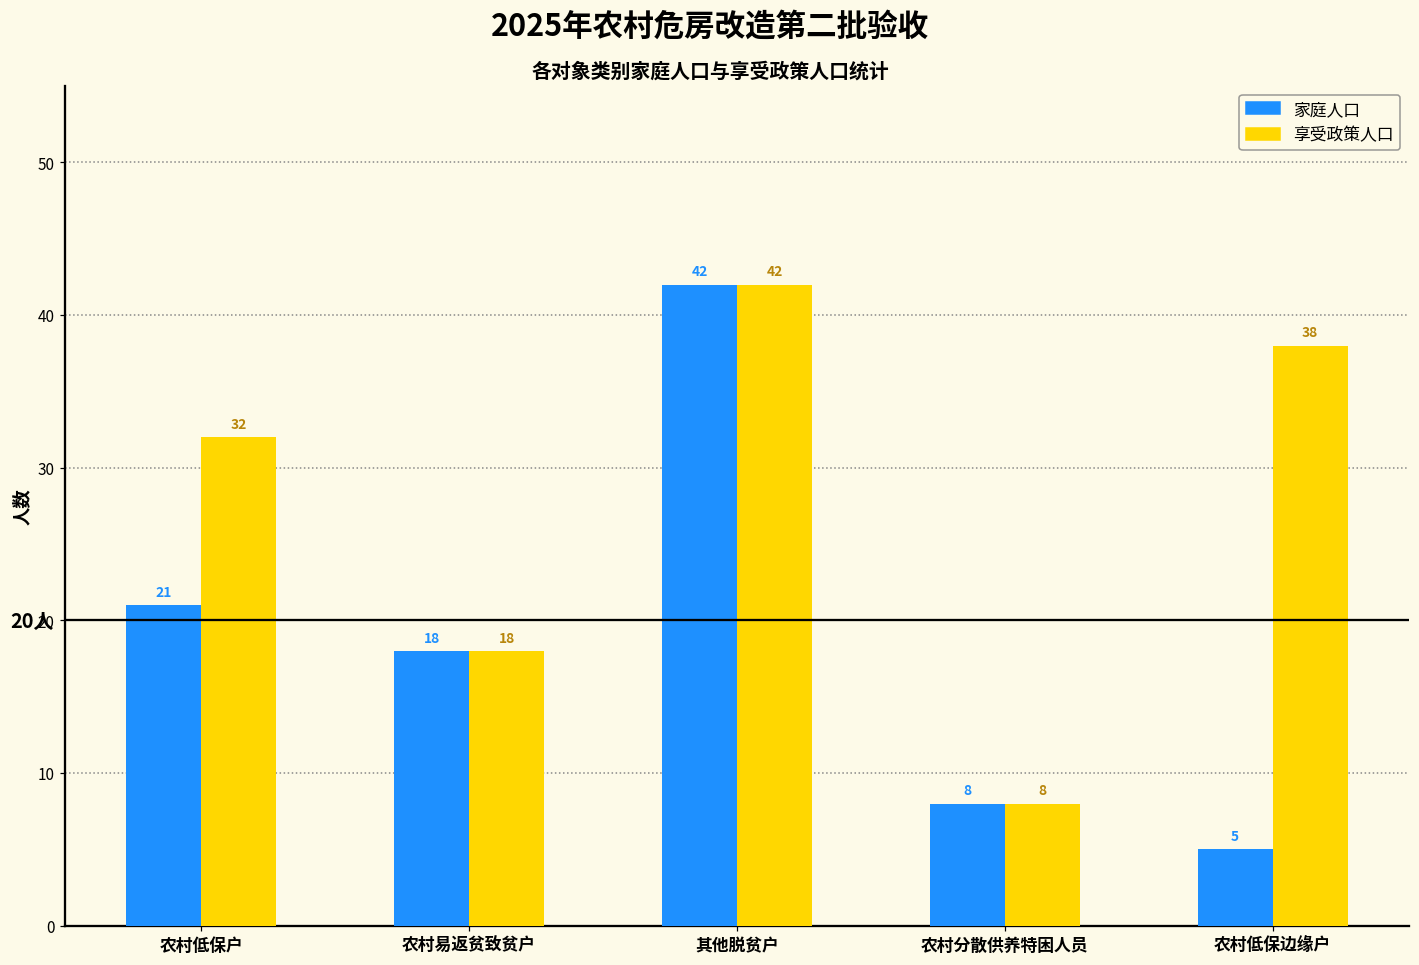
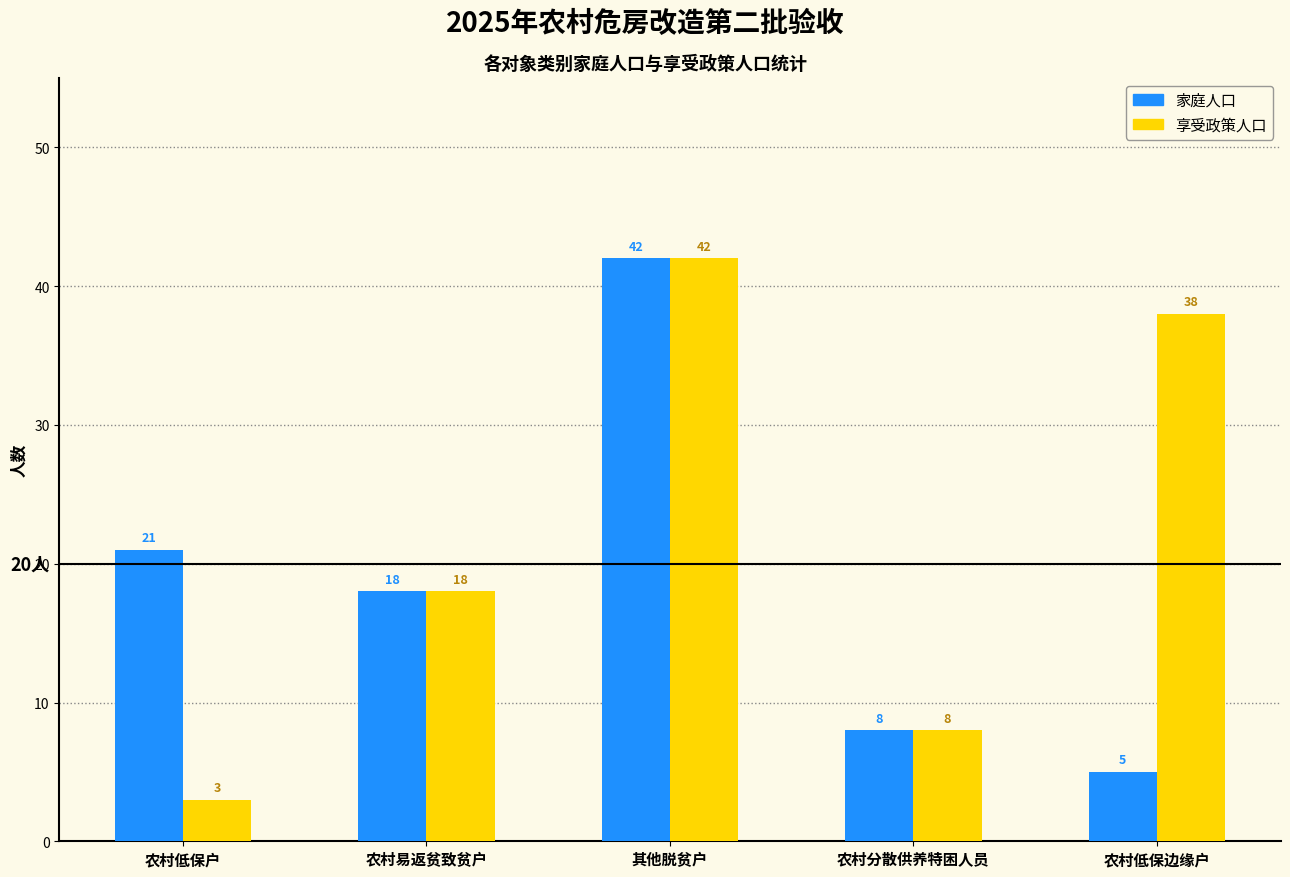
享受政策人口, 农村低保户: 32 -> 3
